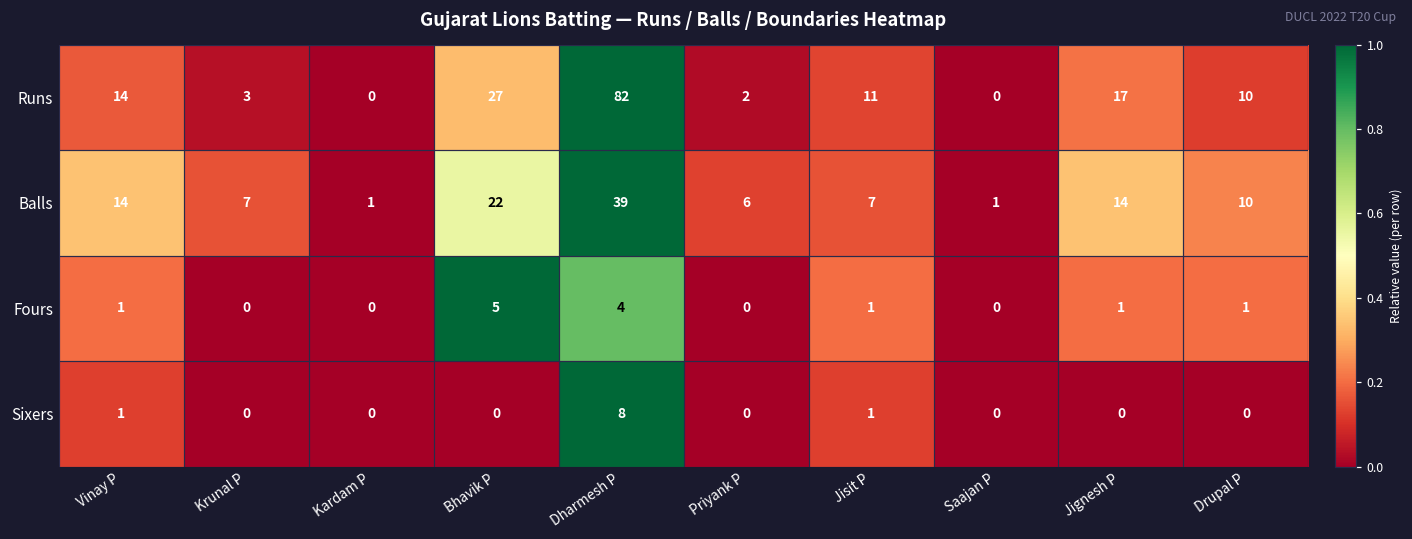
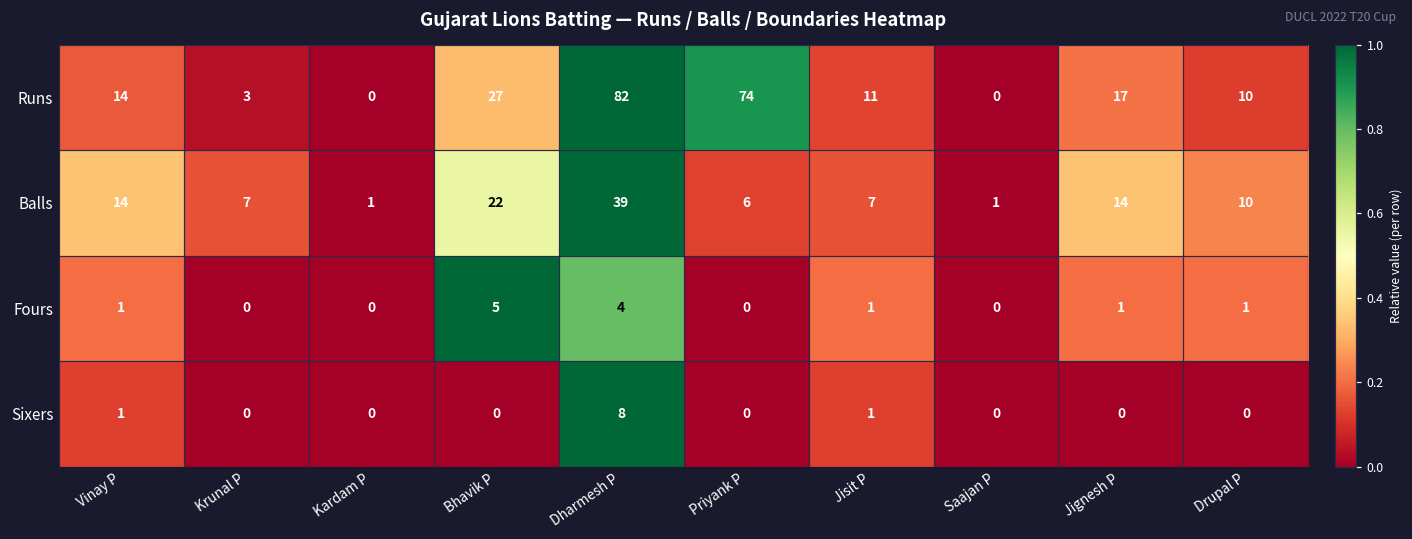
Runs, Priyank P: 2 -> 74
